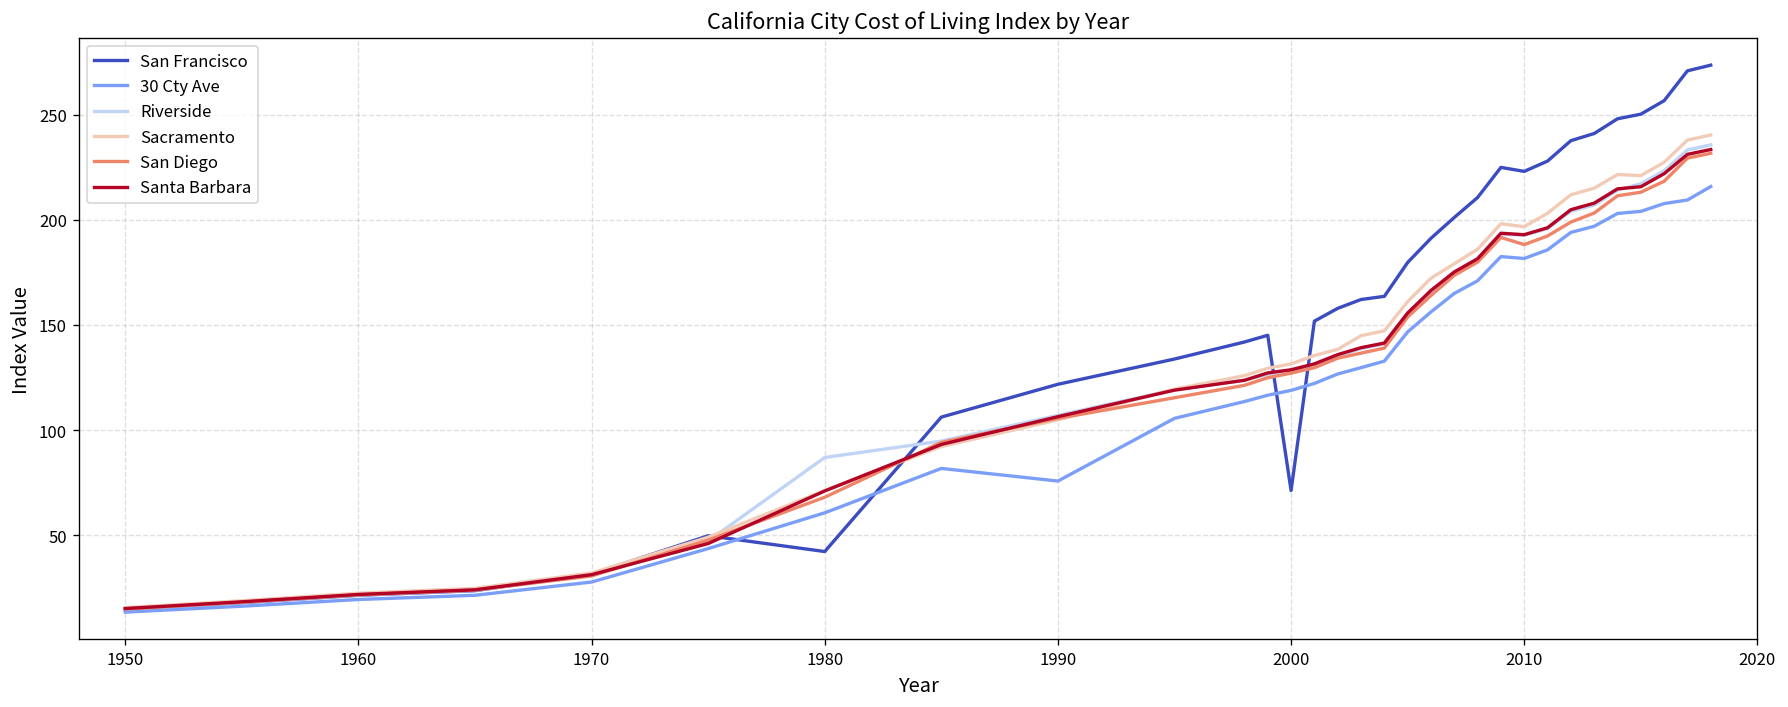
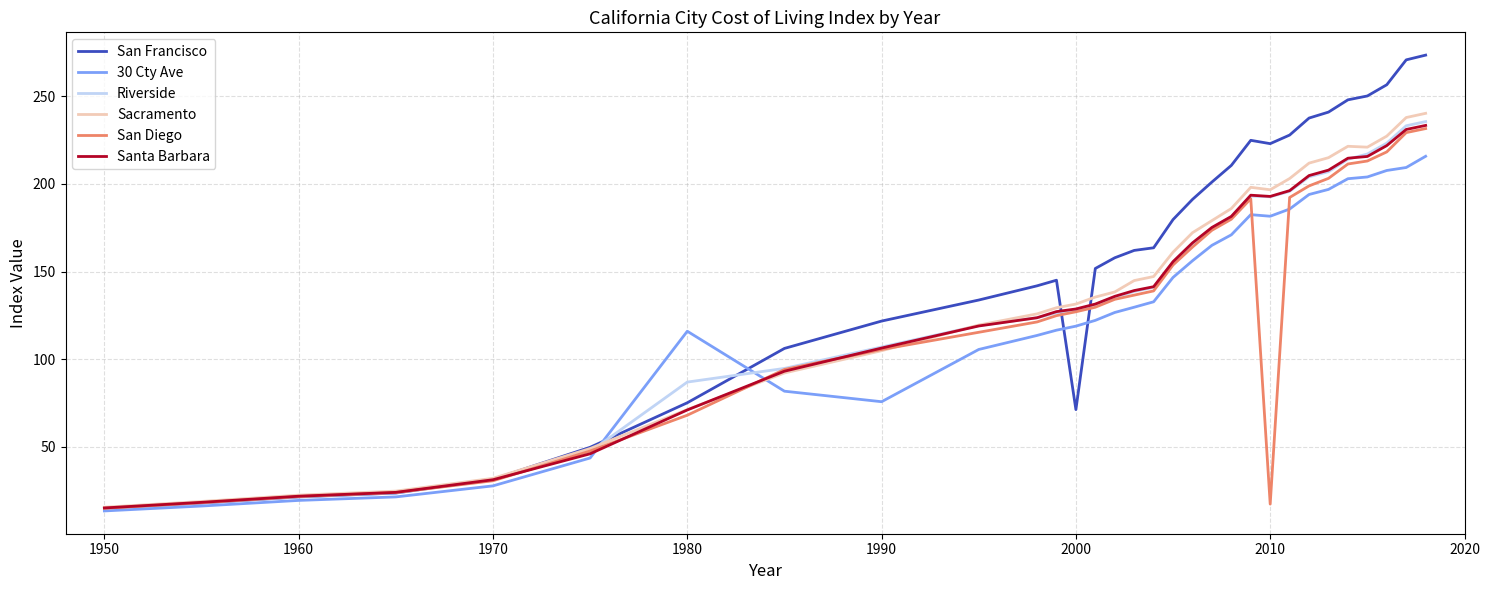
San Francisco, 1980: 42 -> 75
30 Cty Ave, 1980: 61 -> 116
San Diego, 2010: 188 -> 17
